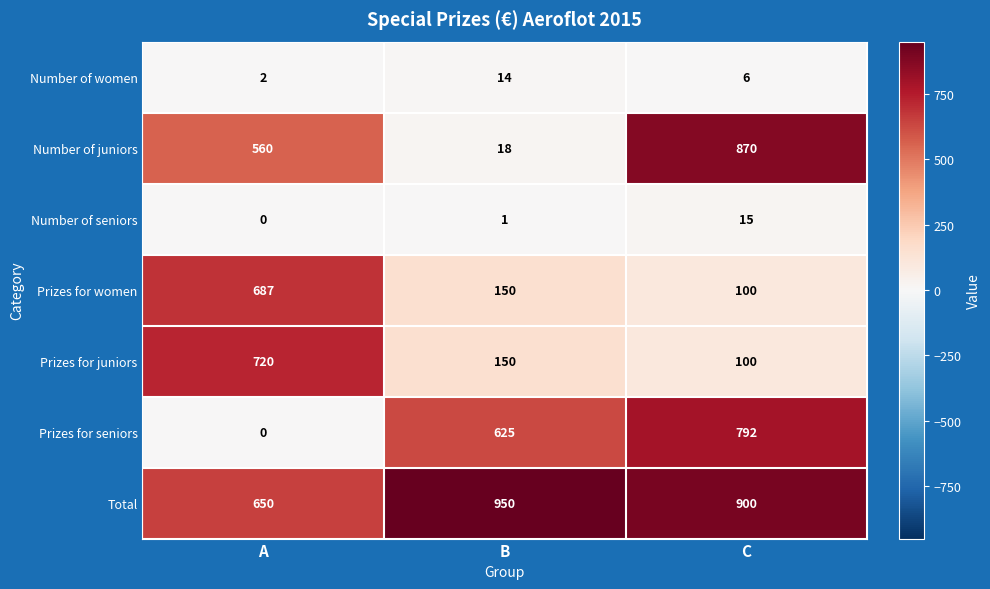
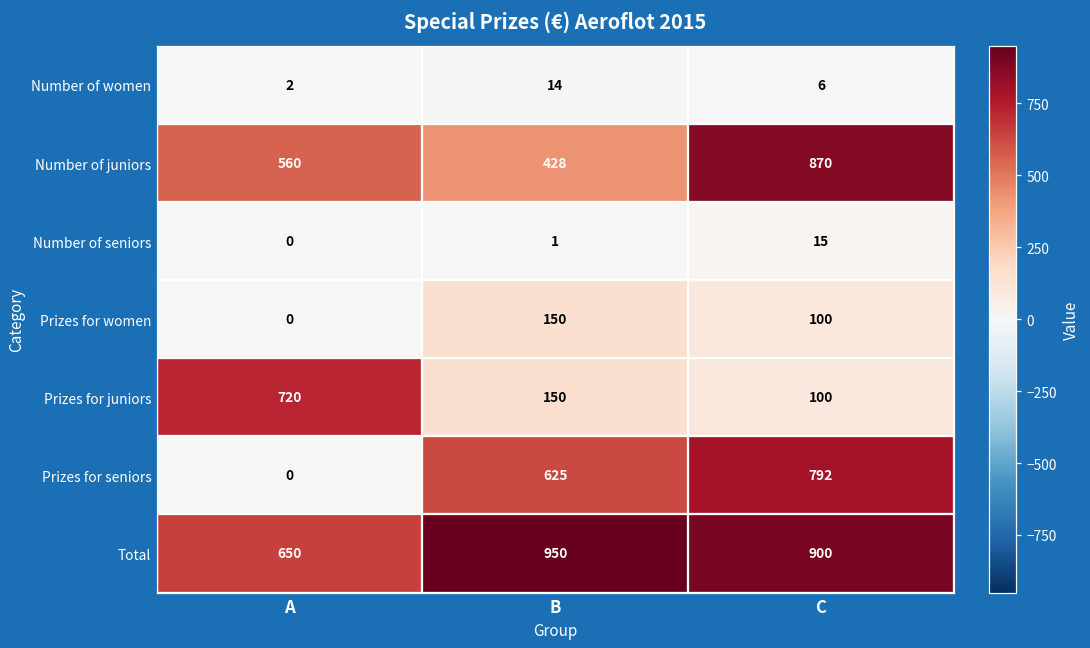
Number of juniors, B: 18 -> 428
Prizes for women, A: 687 -> 0
